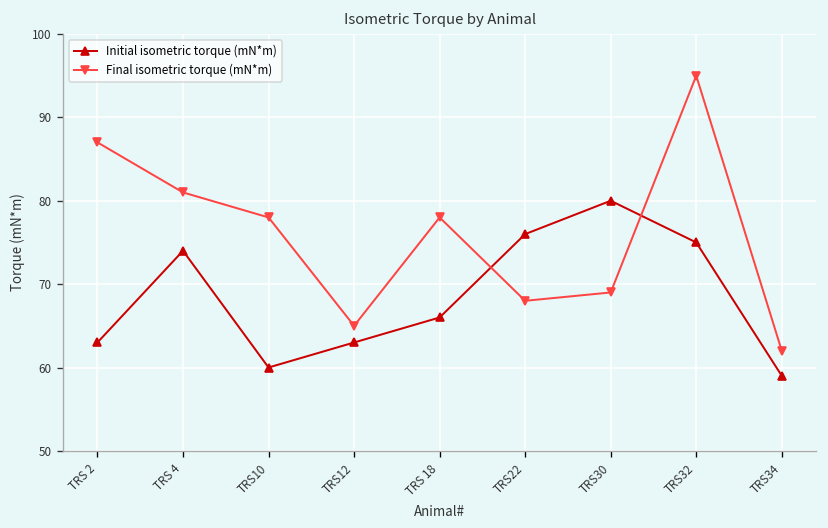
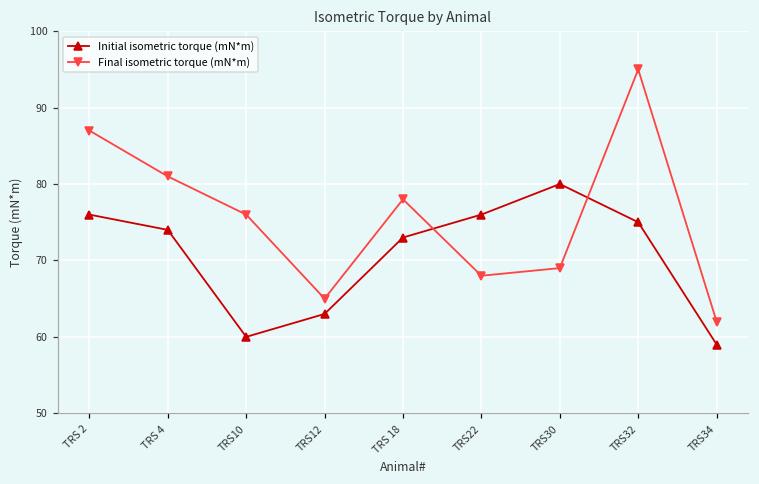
Initial isometric torque (mN*m), TRS 2: 63 -> 76
Final isometric torque (mN*m), TRS10: 78 -> 76
Initial isometric torque (mN*m), TRS 18: 66 -> 73
